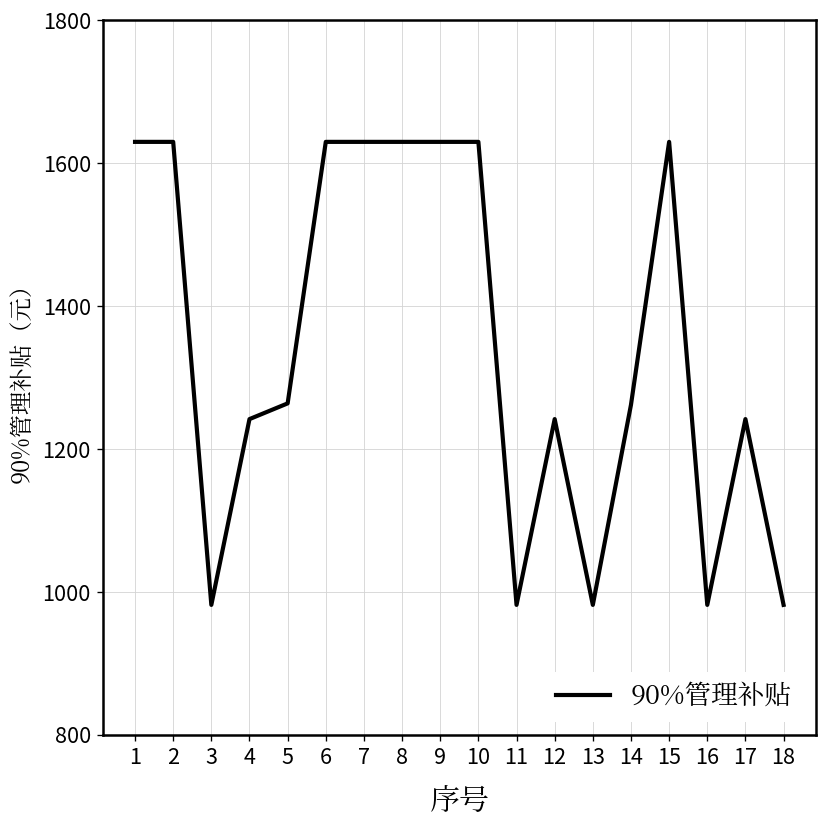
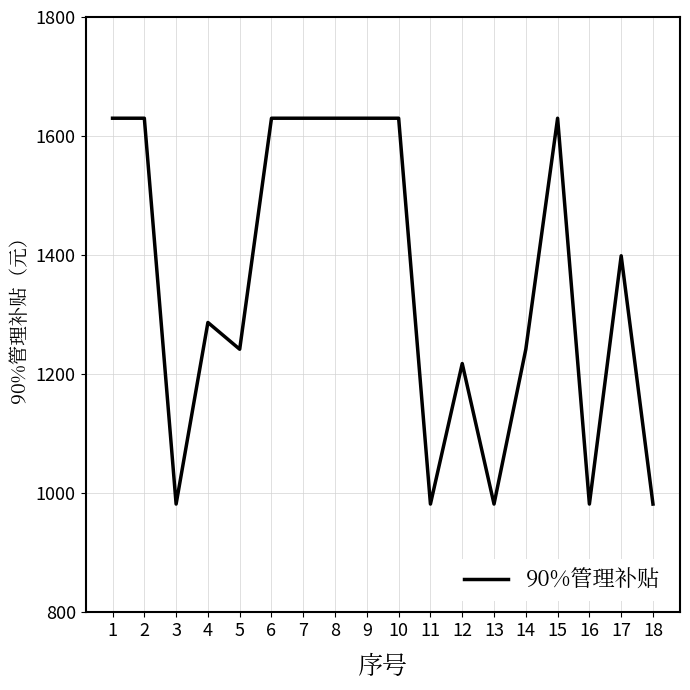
4: 1240 -> 1290
5: 1260 -> 1240
12: 1240 -> 1220
14: 1260 -> 1240
17: 1240 -> 1400
